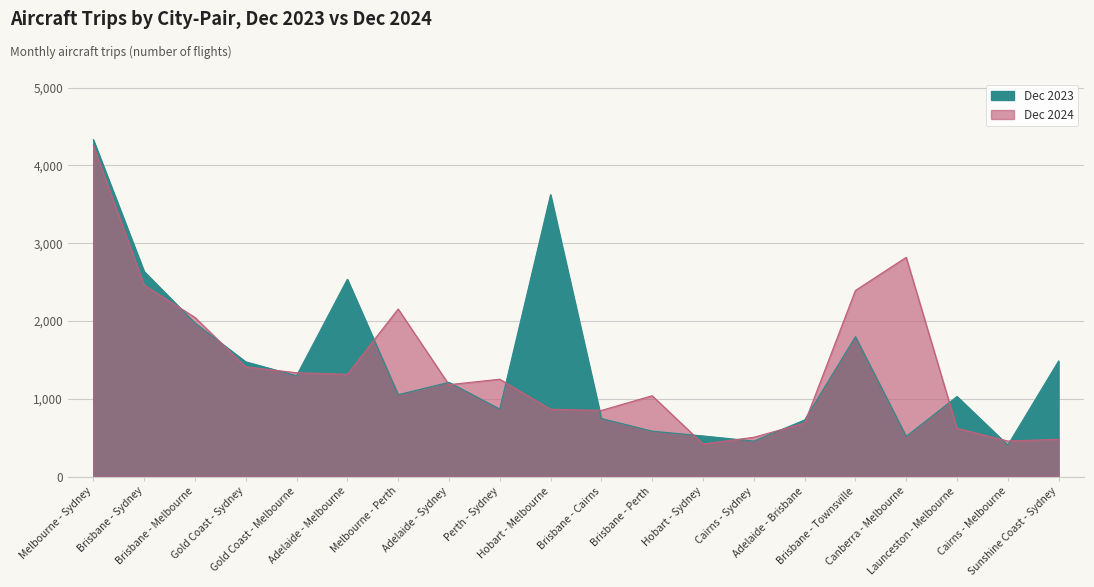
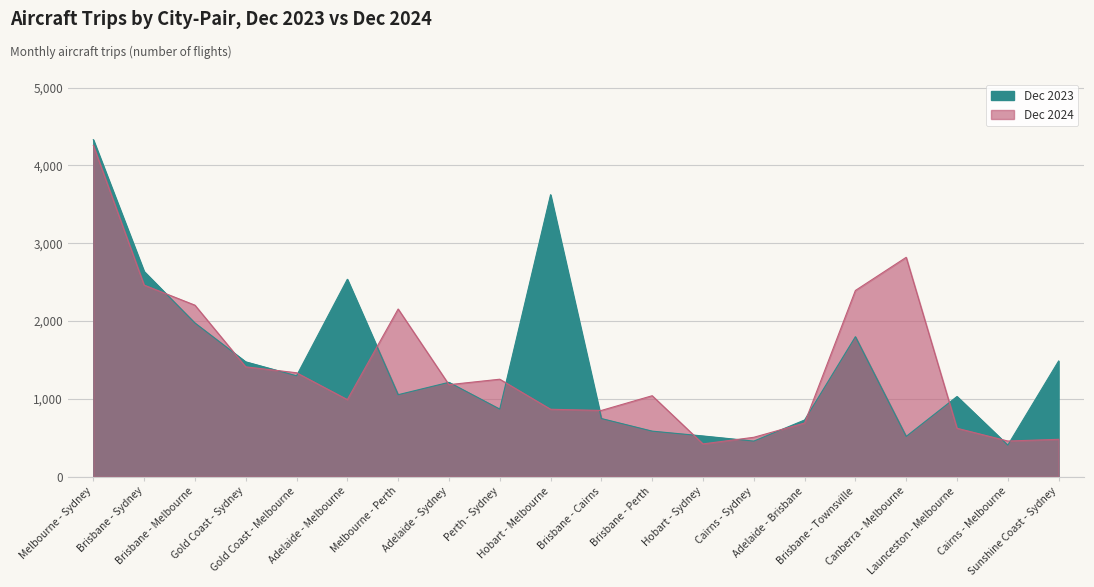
Dec 2024, Brisbane - Melbourne: 2,000 -> 2,200
Dec 2024, Adelaide - Melbourne: 1,300 -> 1,000
